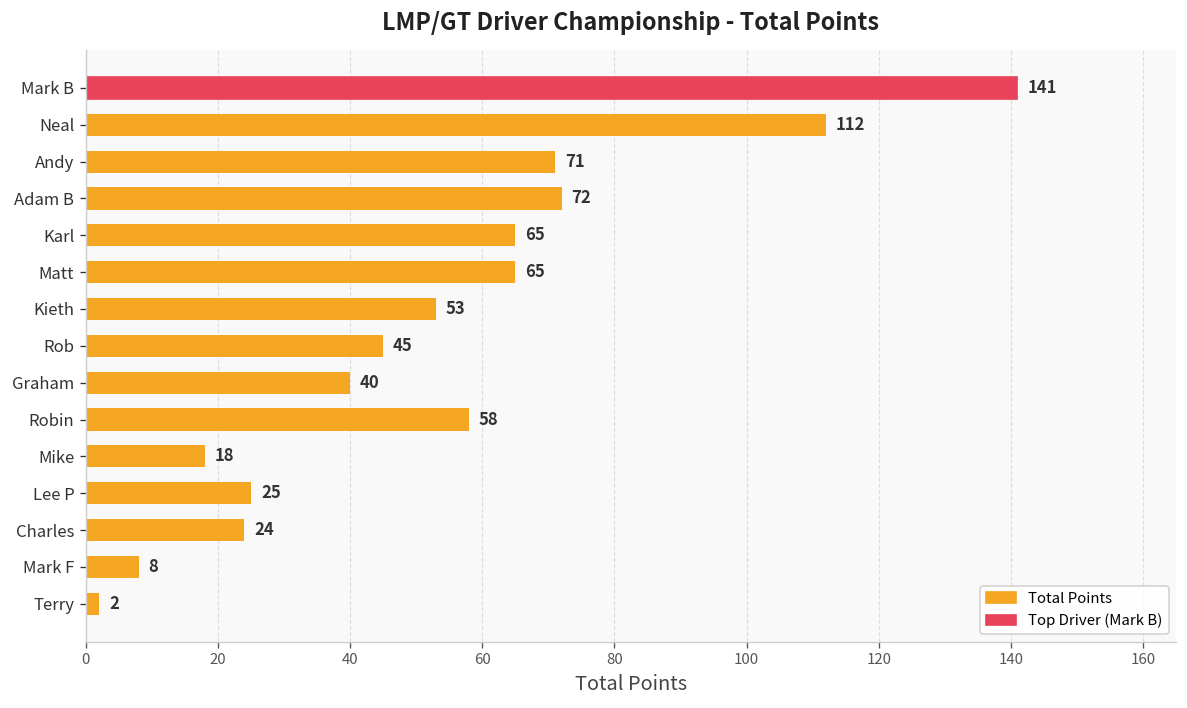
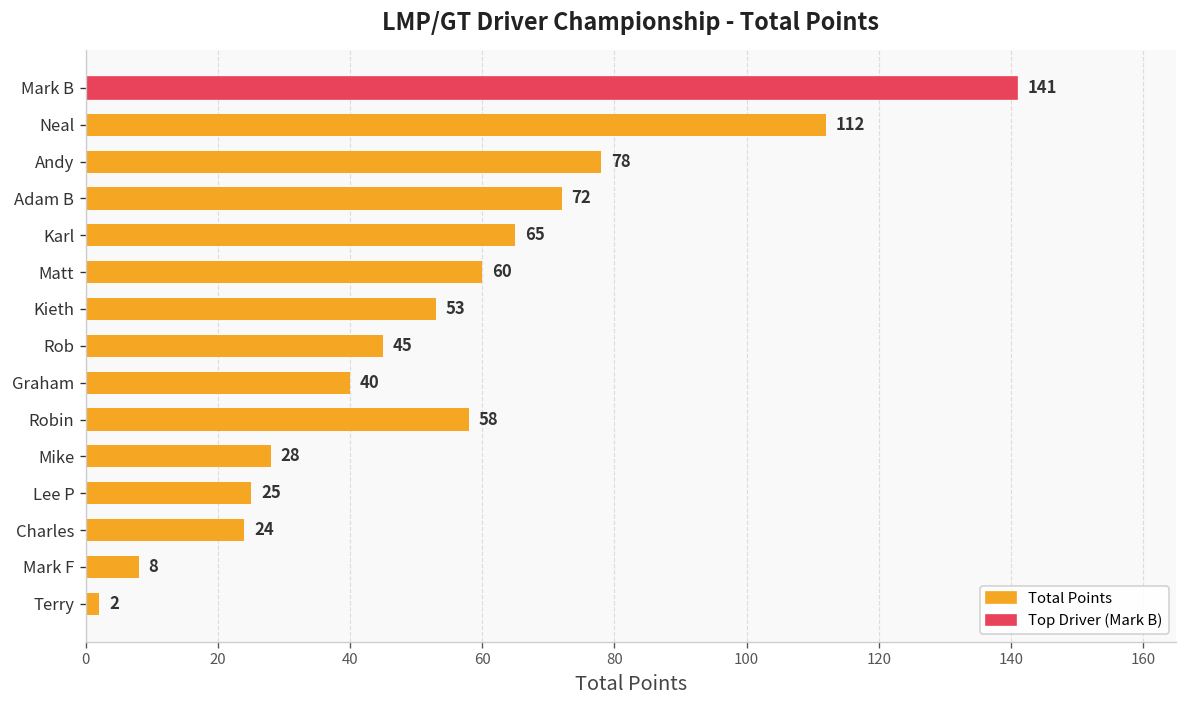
Andy: 71 -> 78
Matt: 65 -> 60
Mike: 18 -> 28
